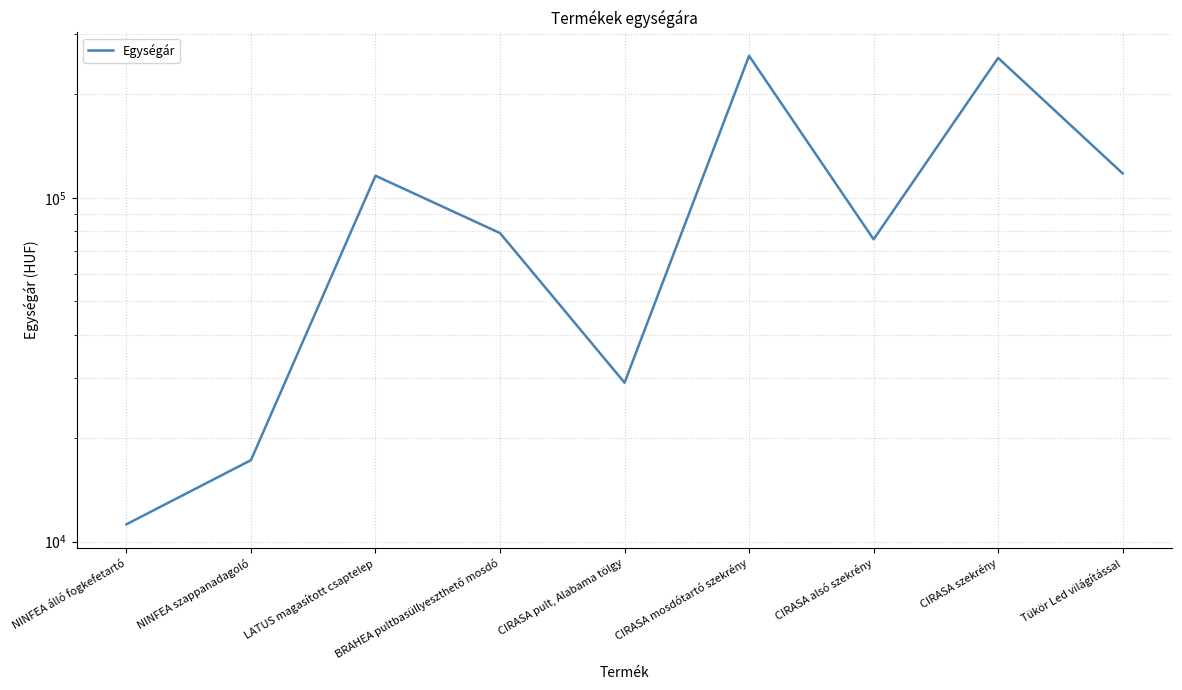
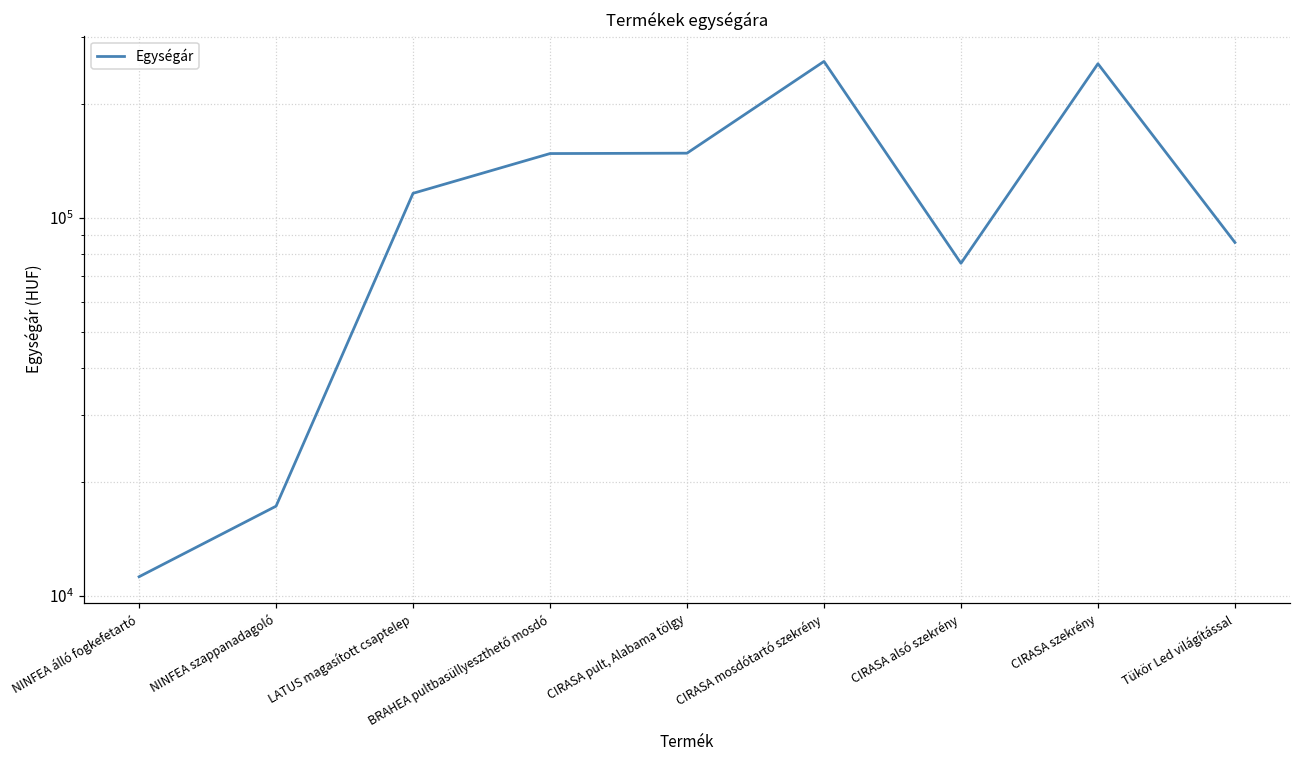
BRAHEA pultbasüllyeszthető mosdó: 79000 -> 148000
CIRASA pult, Alabama tölgy: 29000 -> 148000
Tükör Led világítással: 118000 -> 86000
